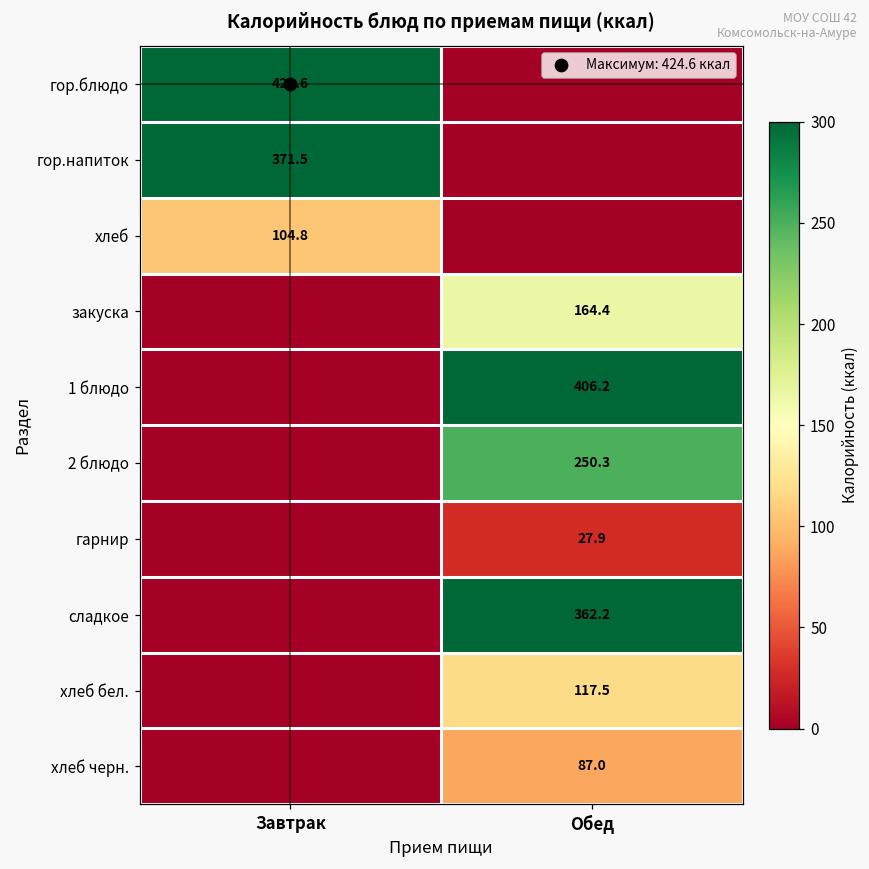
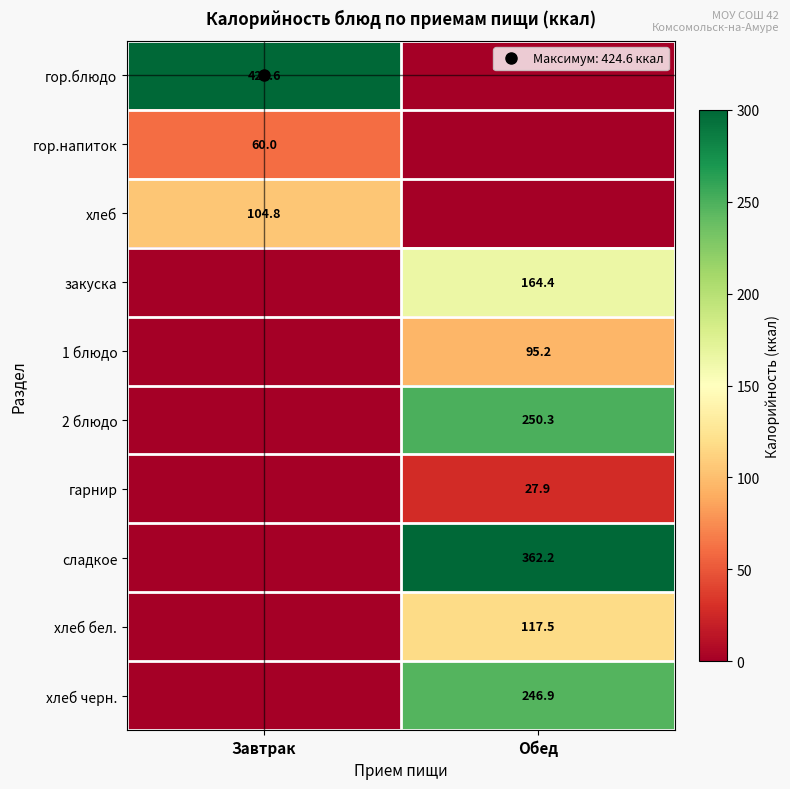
гор.напиток, Завтрак: 371.5 -> 60.0
1 блюдо, Обед: 406.2 -> 95.2
хлеб черн., Обед: 87.0 -> 246.9
